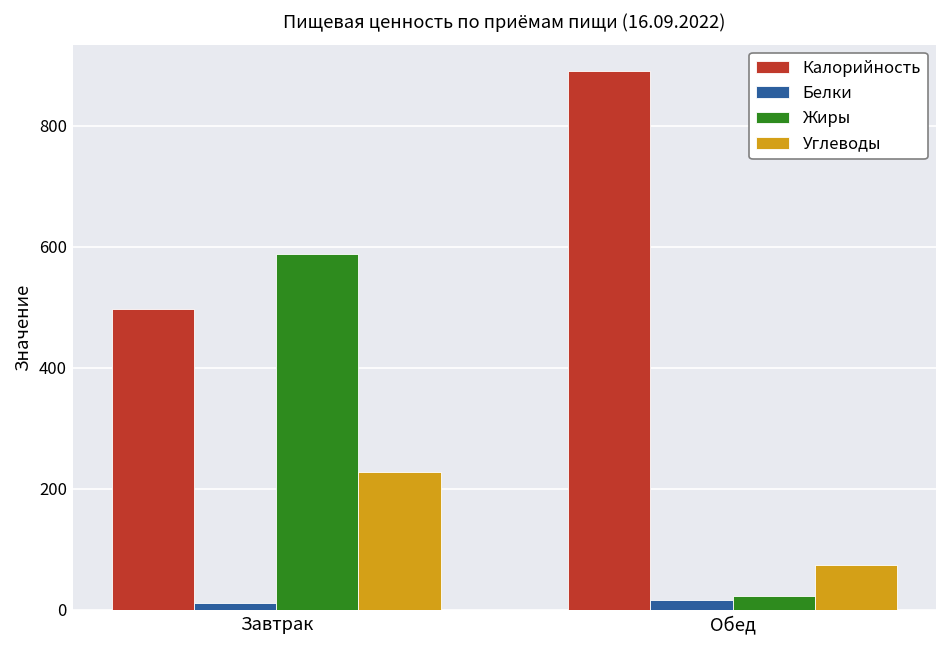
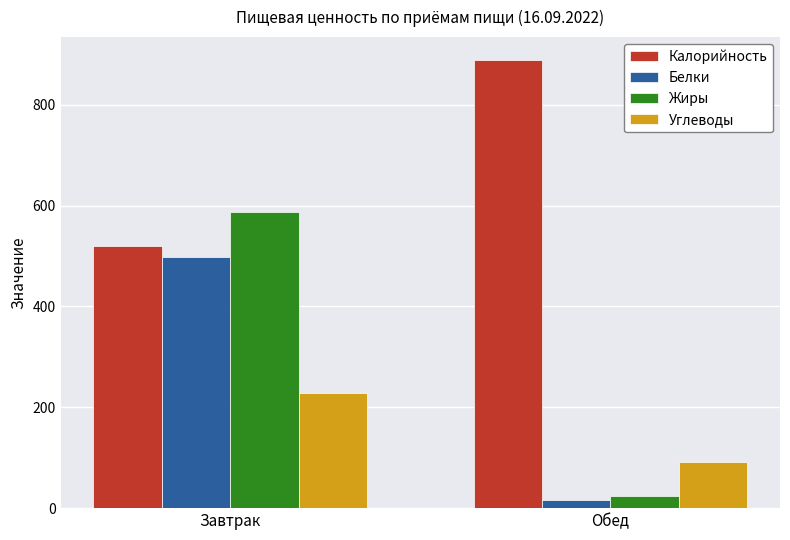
Калорийность, Завтрак: 500 -> 520
Белки, Завтрак: 10 -> 500
Углеводы, Обед: 70 -> 90
